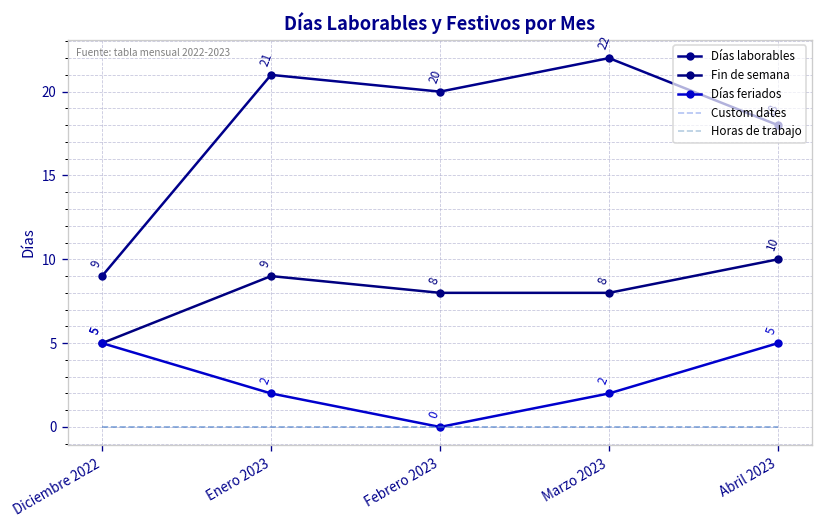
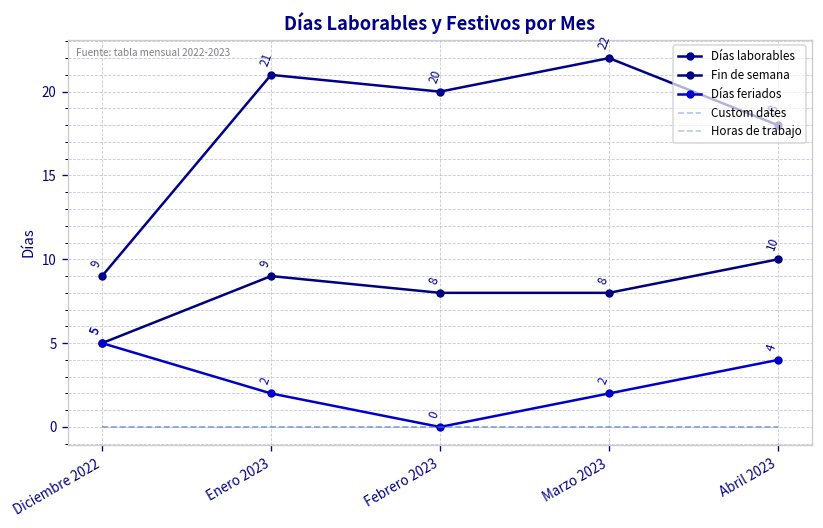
Días feriados, Abril 2023: 5 -> 4
